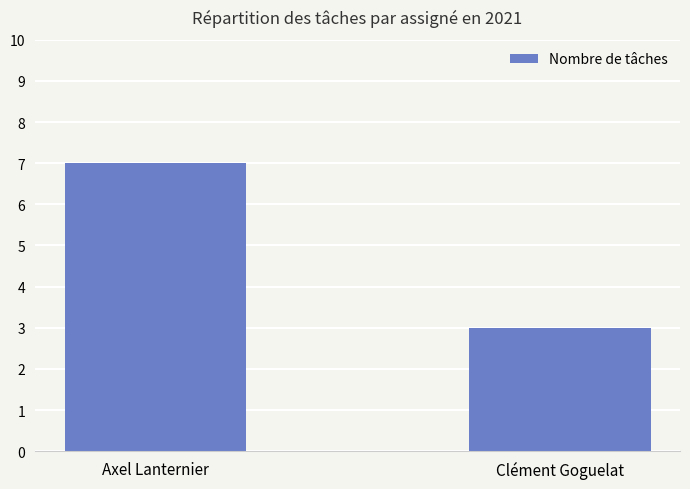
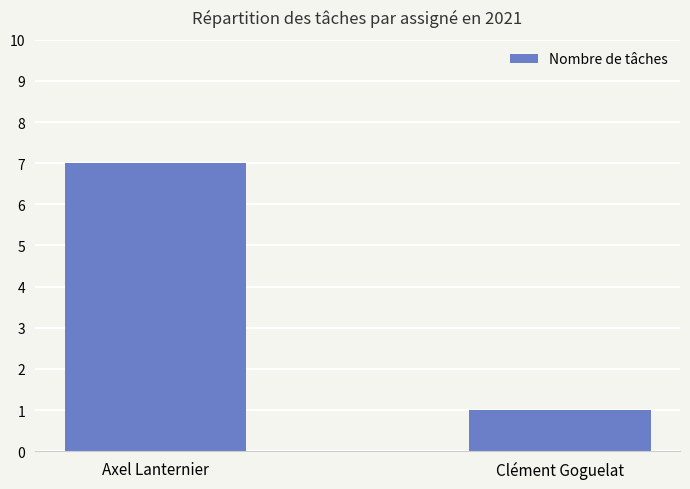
Clément Goguelat: 3 -> 1
